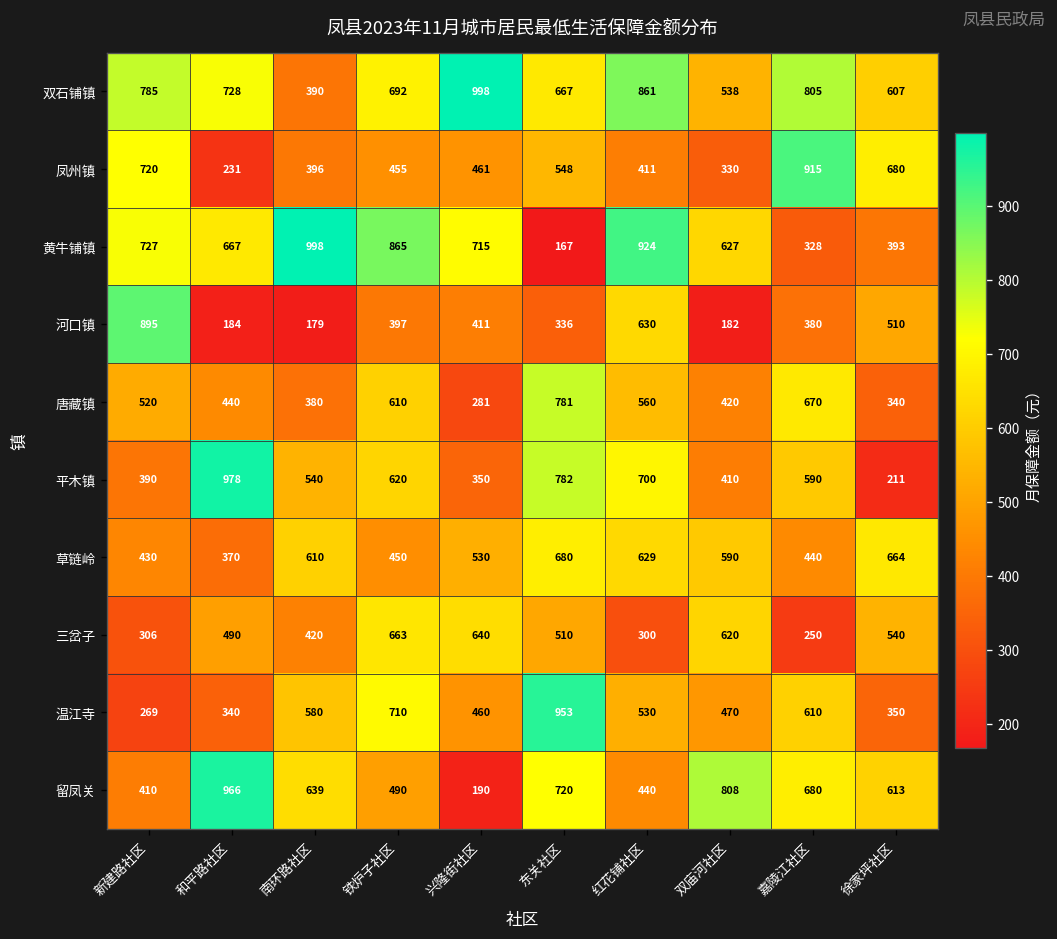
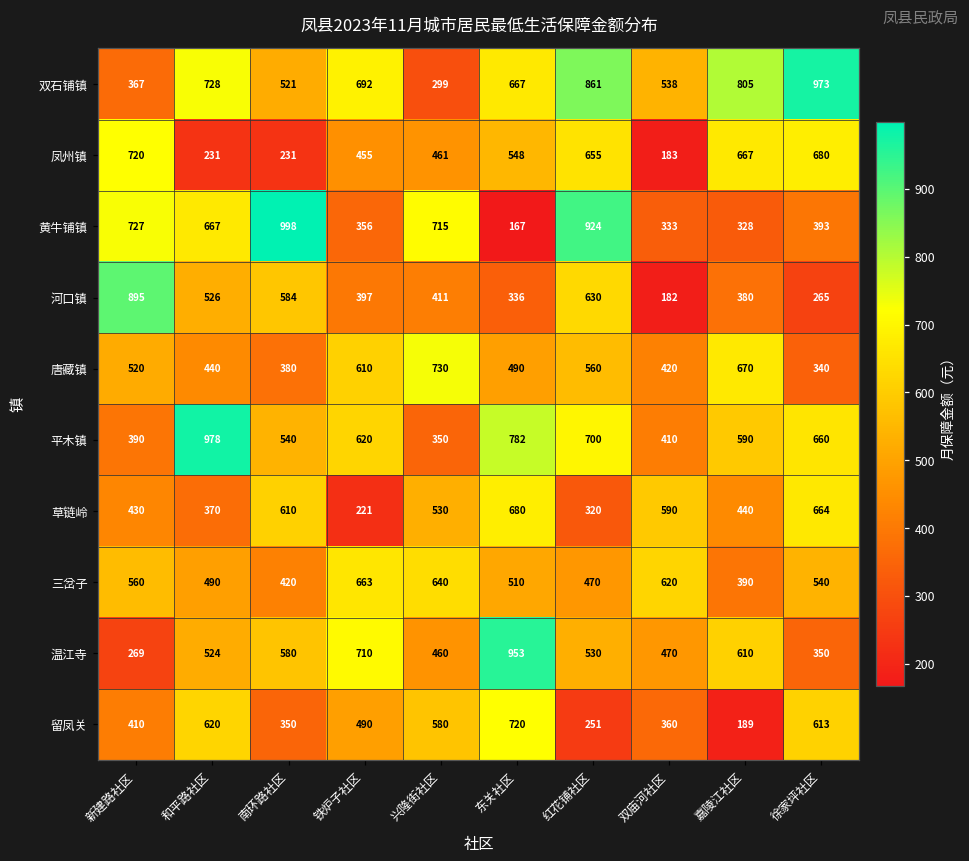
双石铺镇, 新建路社区: 785 -> 367
双石铺镇, 南环路社区: 390 -> 521
双石铺镇, 兴隆街社区: 998 -> 299
双石铺镇, 徐家坪社区: 607 -> 973
凤州镇, 南环路社区: 396 -> 231
凤州镇, 红花铺社区: 411 -> 655
凤州镇, 双庙河社区: 330 -> 183
凤州镇, 嘉陵江社区: 915 -> 667
黄牛铺镇, 铁炉子社区: 865 -> 356
黄牛铺镇, 双庙河社区: 627 -> 333
河口镇, 和平路社区: 184 -> 526
河口镇, 南环路社区: 179 -> 584
河口镇, 徐家坪社区: 510 -> 265
唐藏镇, 兴隆街社区: 281 -> 730
唐藏镇, 东关社区: 781 -> 490
平木镇, 徐家坪社区: 211 -> 660
草链岭, 铁炉子社区: 450 -> 221
草链岭, 红花铺社区: 629 -> 320
三岔子, 新建路社区: 306 -> 560
三岔子, 红花铺社区: 300 -> 470
三岔子, 嘉陵江社区: 250 -> 390
温江寺, 和平路社区: 340 -> 524
留凤关, 和平路社区: 966 -> 620
留凤关, 南环路社区: 639 -> 350
留凤关, 兴隆街社区: 190 -> 580
留凤关, 红花铺社区: 440 -> 251
留凤关, 双庙河社区: 808 -> 360
留凤关, 嘉陵江社区: 680 -> 189
